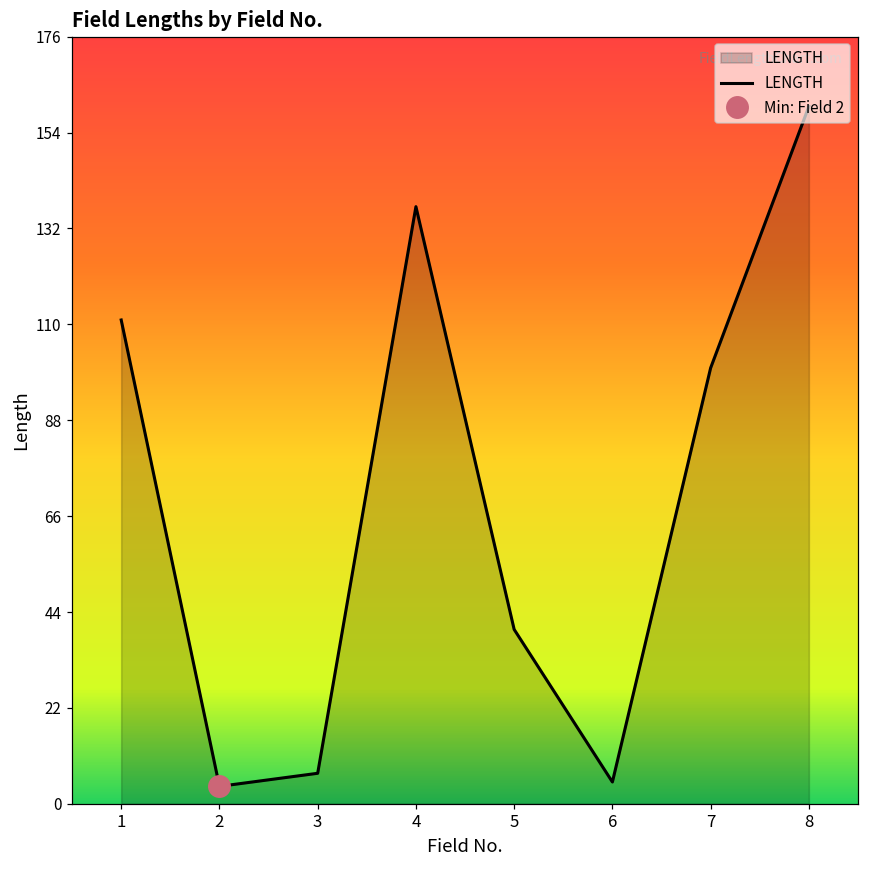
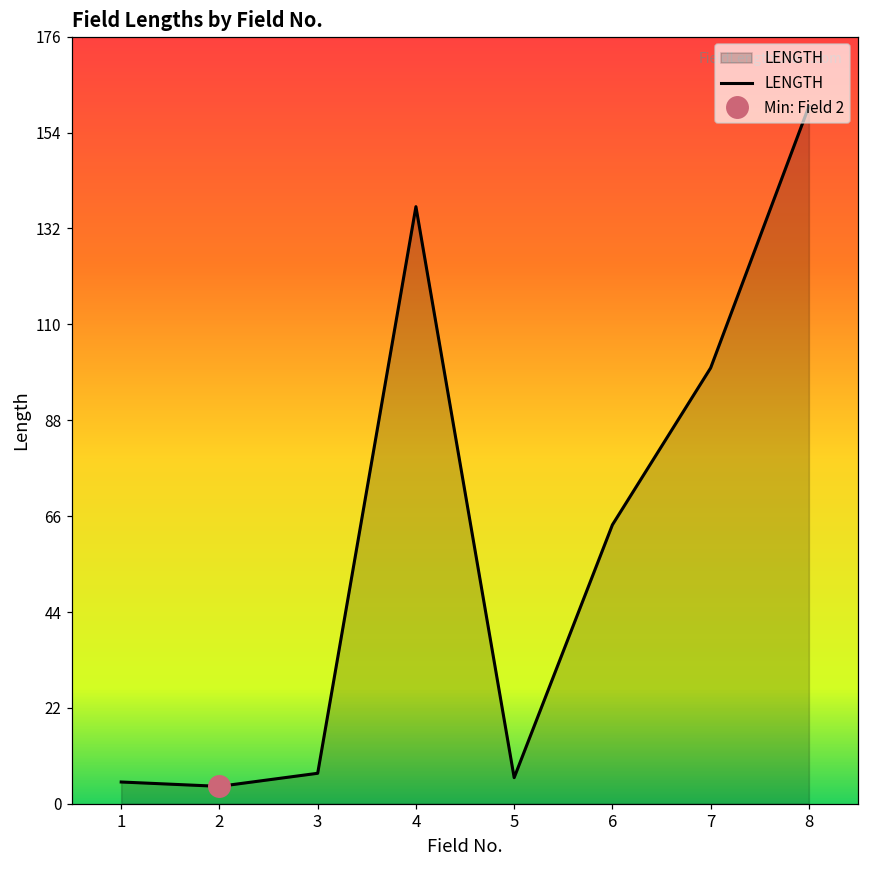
LENGTH, 1: 111 -> 5
LENGTH, 5: 40 -> 6
LENGTH, 6: 5 -> 64
